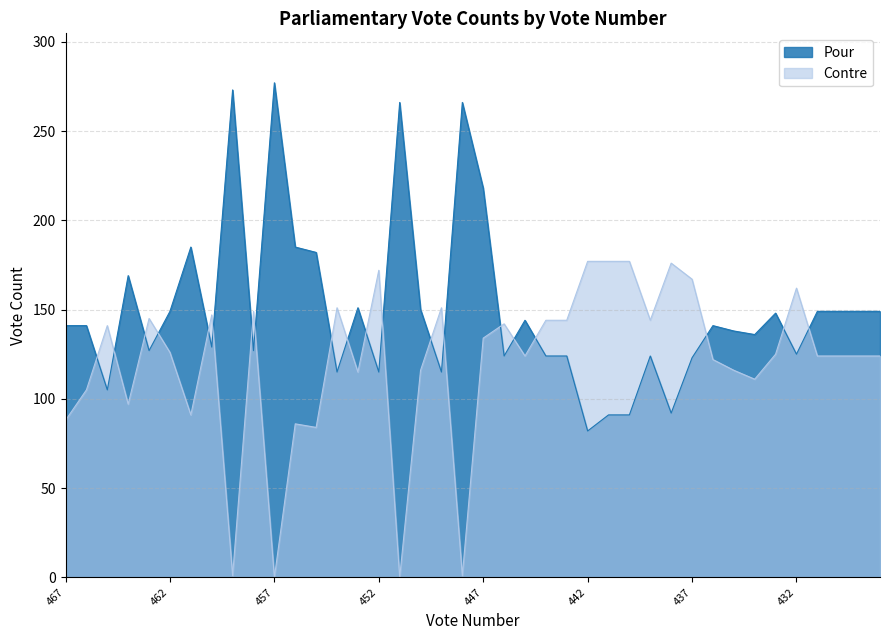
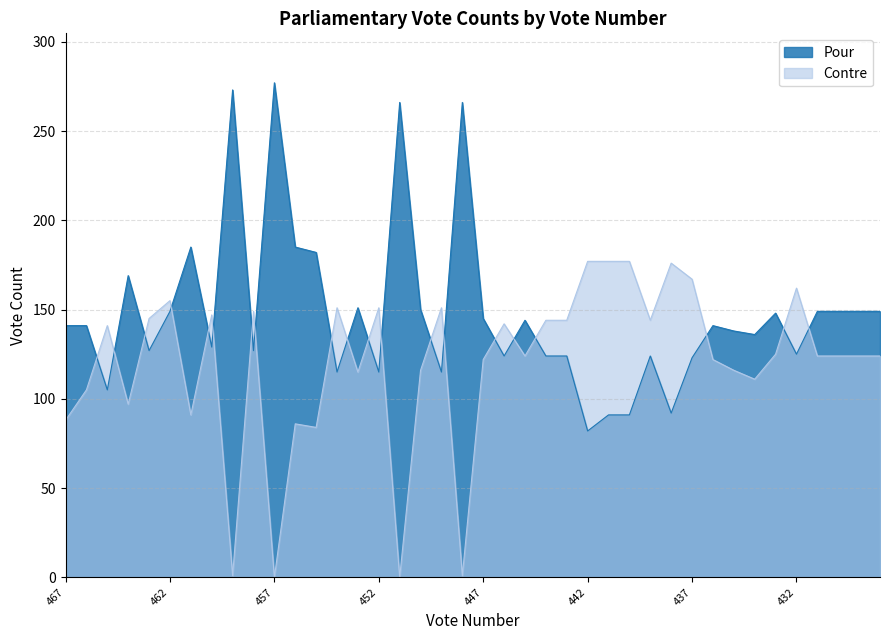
Contre, 462: 126 -> 155
Contre, 452: 172 -> 151
Pour, 447: 218 -> 145
Contre, 447: 134 -> 122
